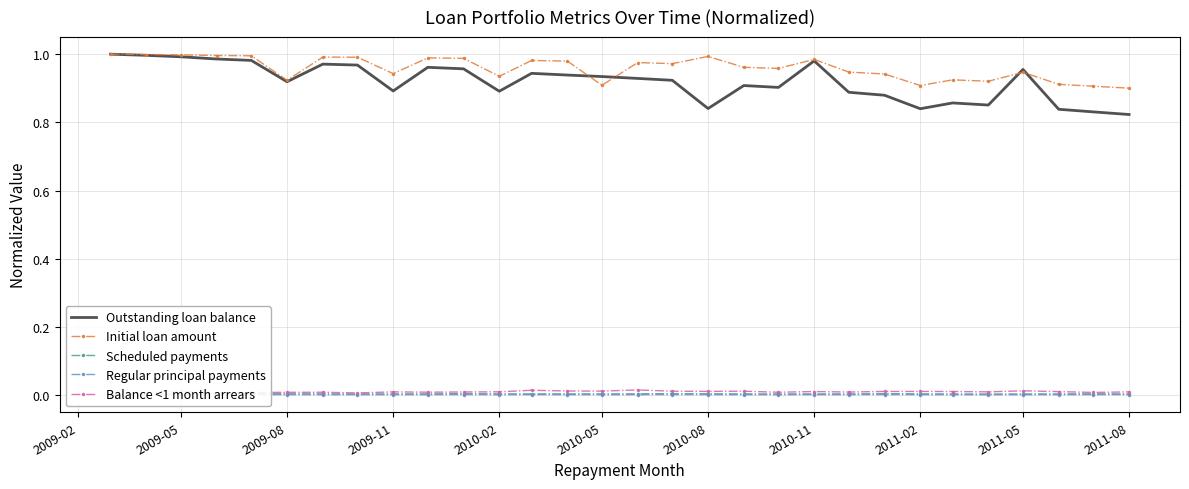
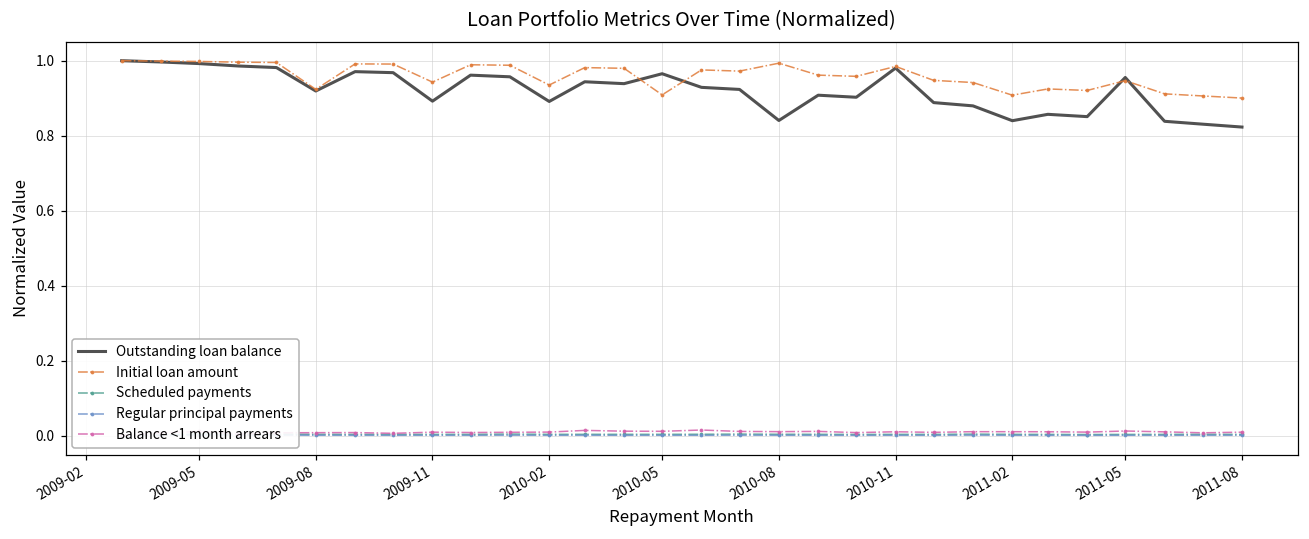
Outstanding loan balance, 2010-05: 0.93 -> 0.97
